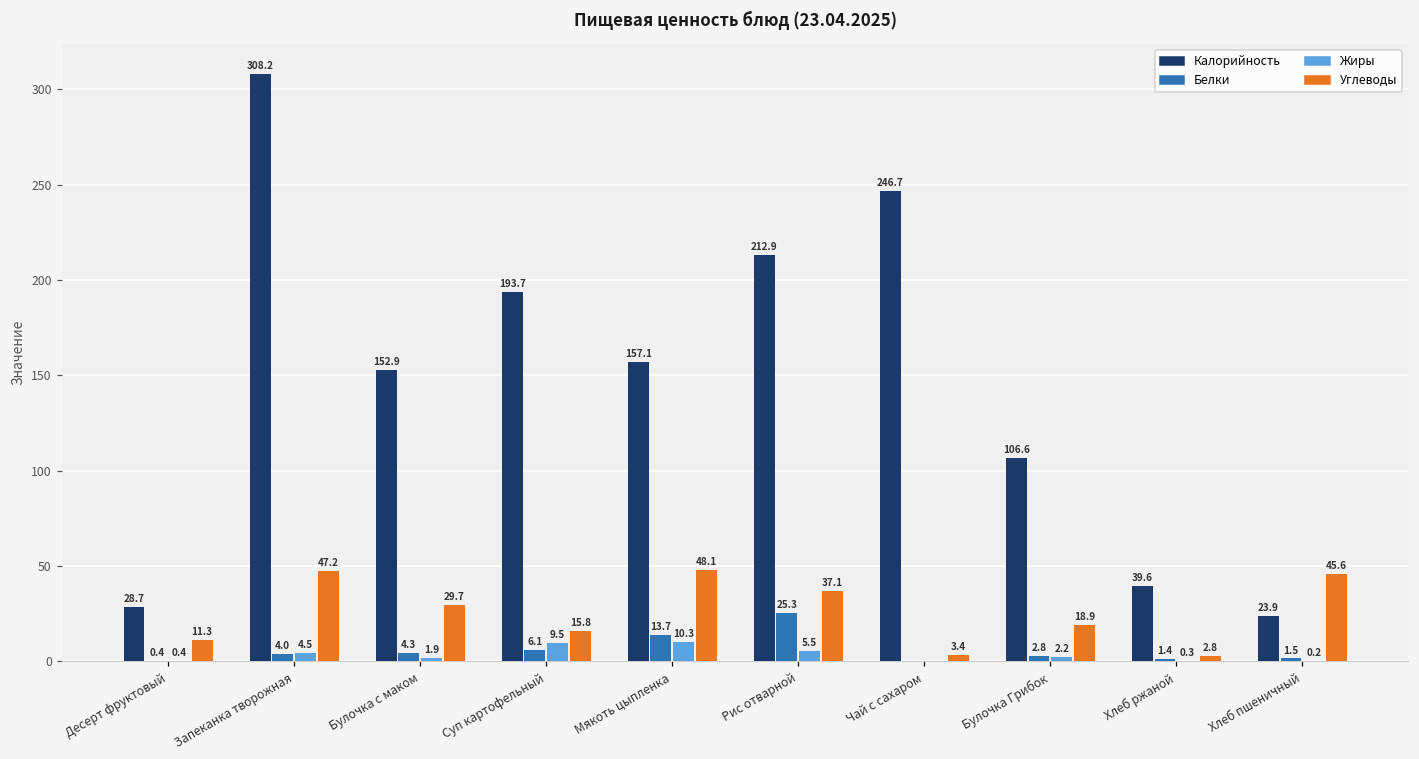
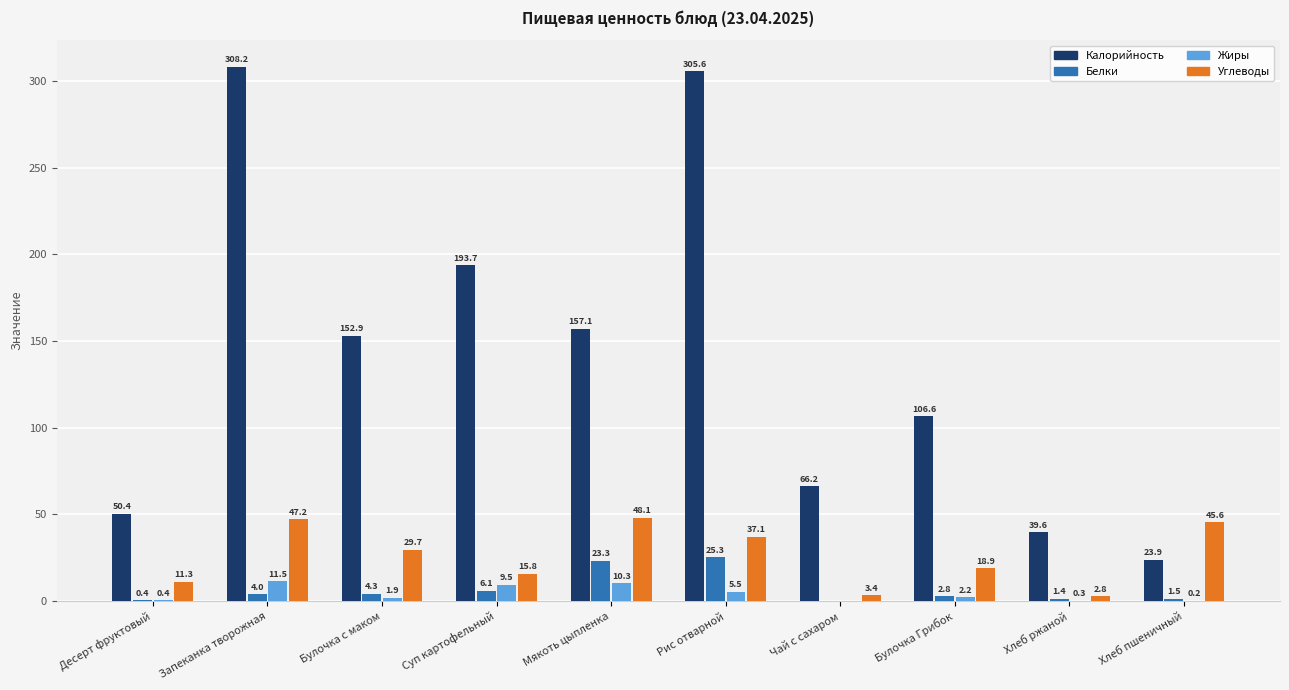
Калорийность, Десерт фруктовый: 28.7 -> 50.4
Жиры, Запеканка творожная: 4.5 -> 11.5
Белки, Мякоть цыпленка: 13.7 -> 23.3
Калорийность, Рис отварной: 212.9 -> 305.6
Калорийность, Чай с сахаром: 246.7 -> 66.2
